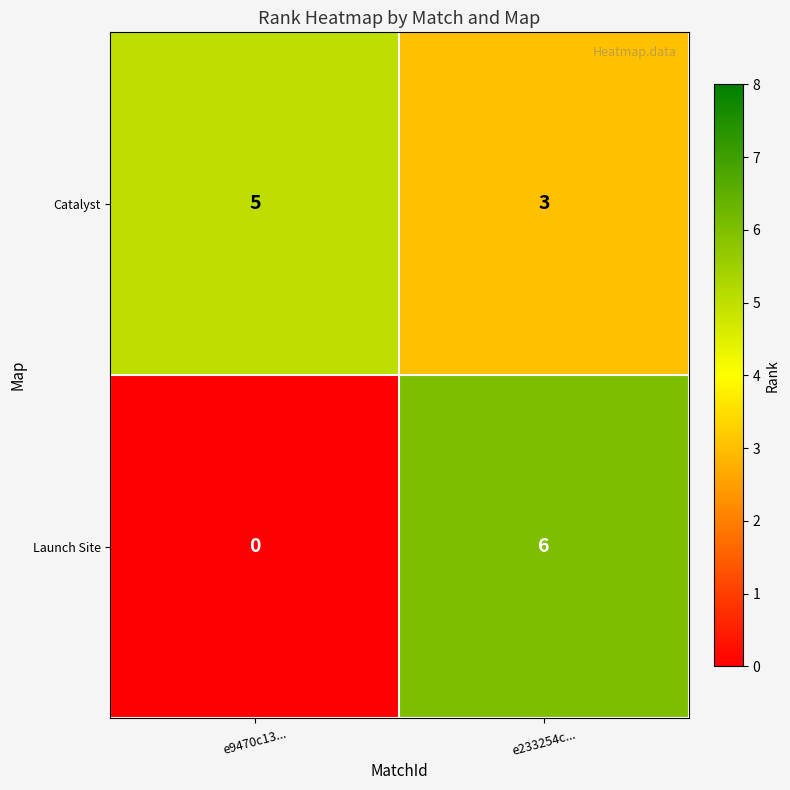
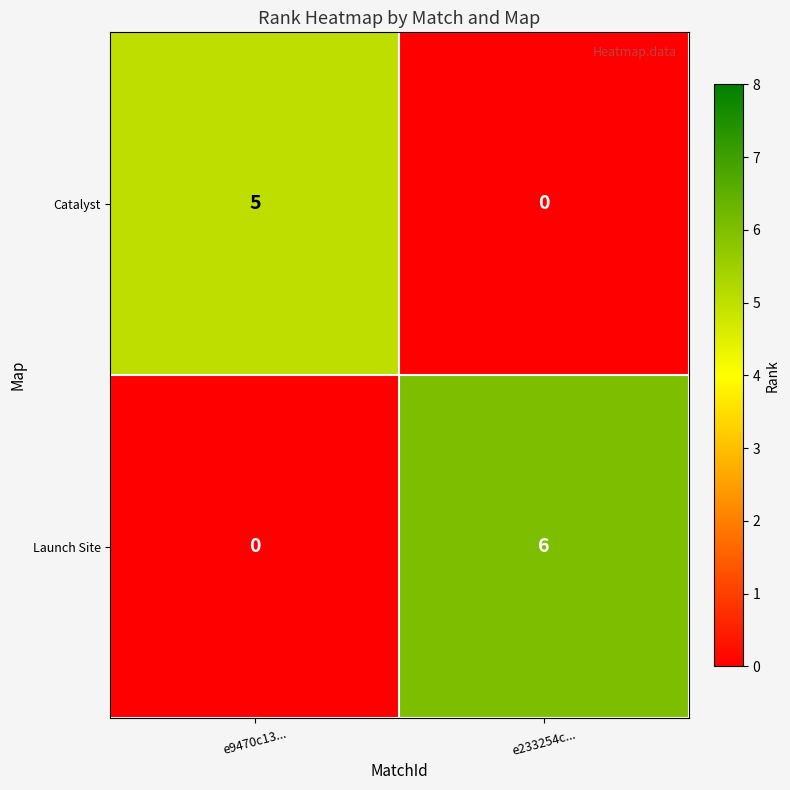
Catalyst, e233254c...: 3 -> 0
